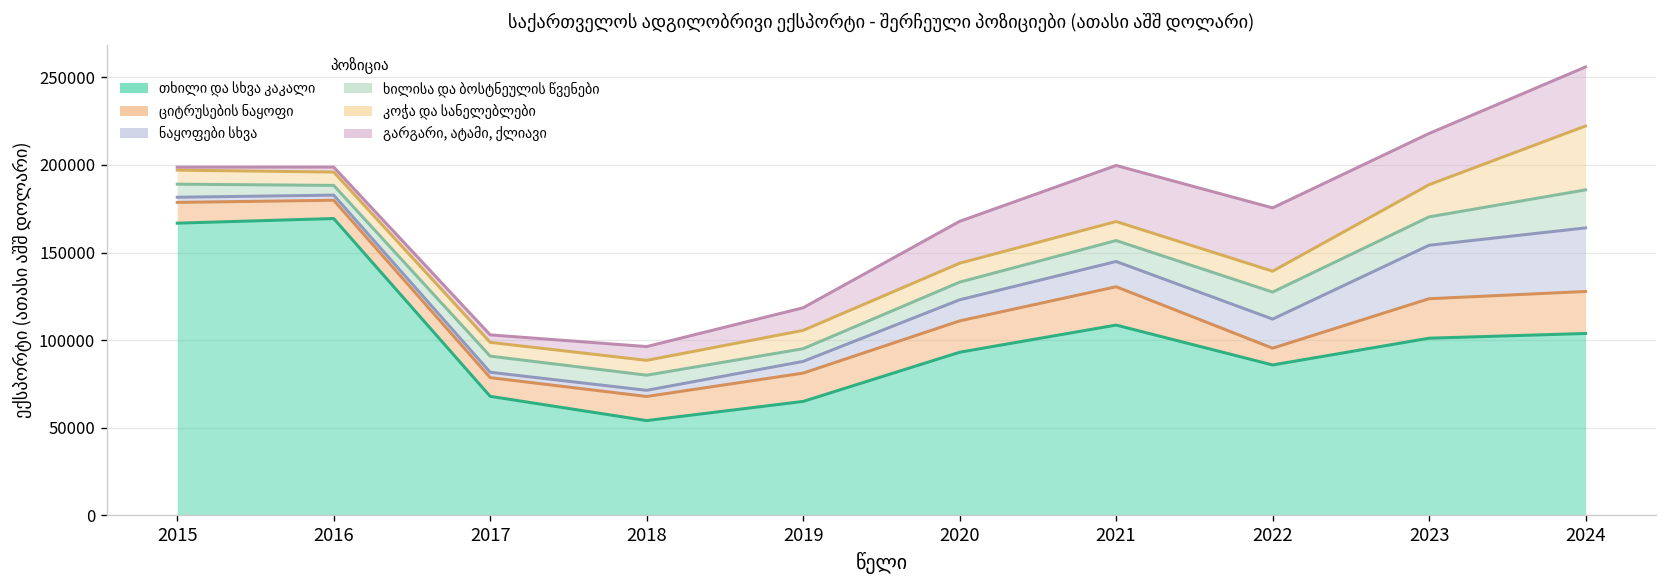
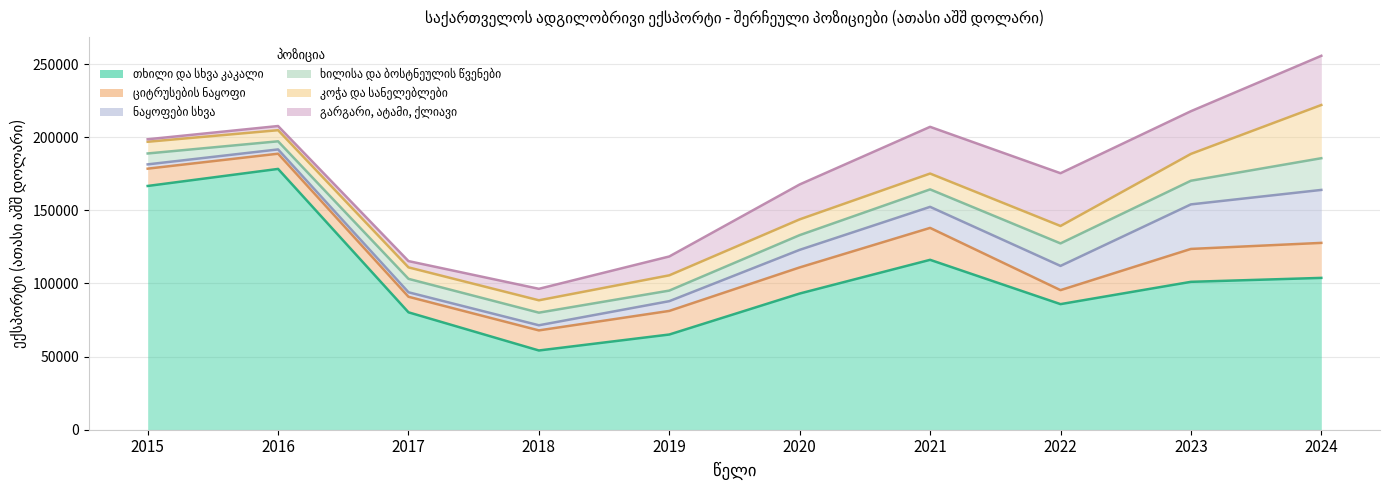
თხილი და სხვა კაკალი, 2016: 169000 -> 178000
თხილი და სხვა კაკალი, 2017: 68000 -> 80000
თხილი და სხვა კაკალი, 2021: 109000 -> 116000
